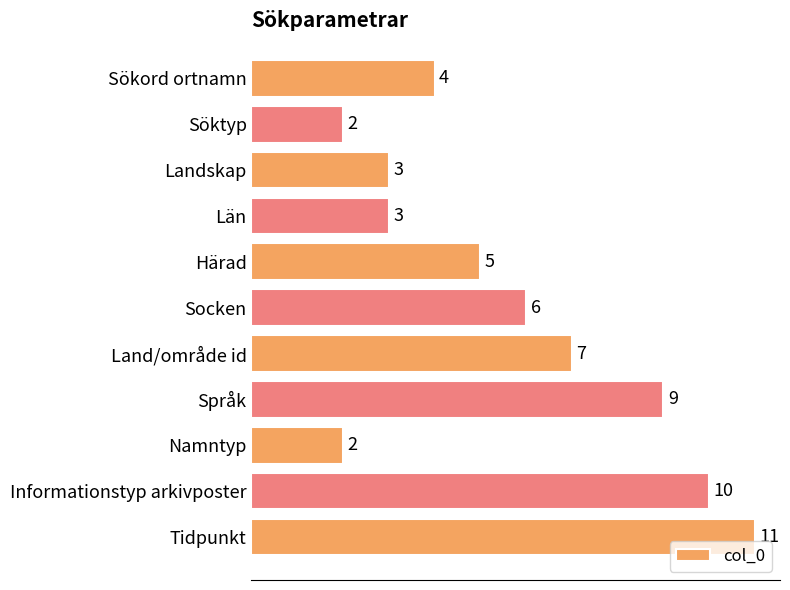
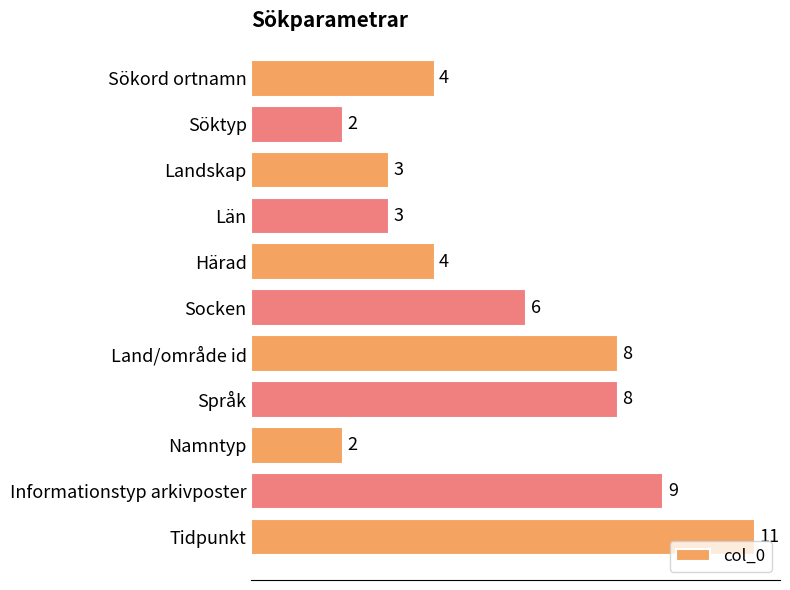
Härad: 5 -> 4
Land/område id: 7 -> 8
Språk: 9 -> 8
Informationstyp arkivposter: 10 -> 9
